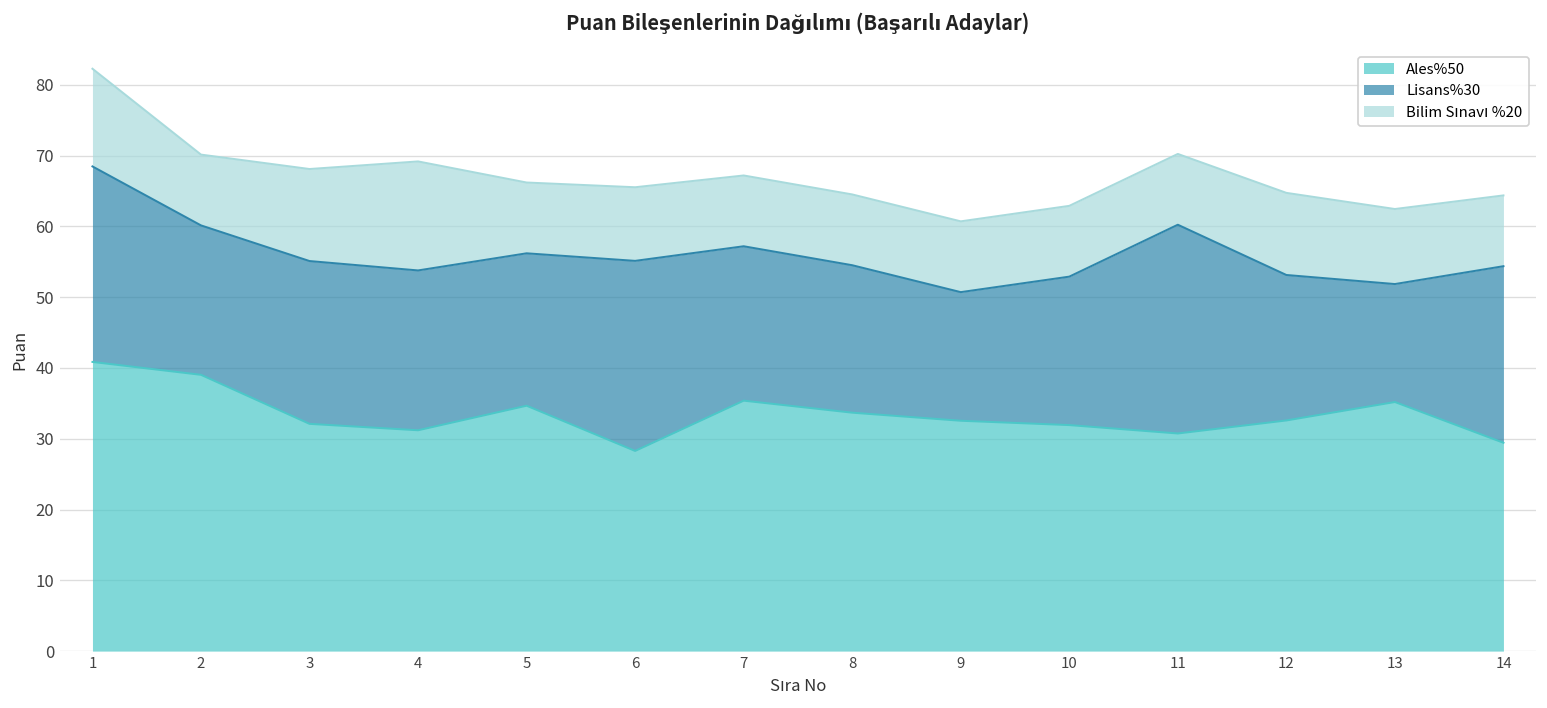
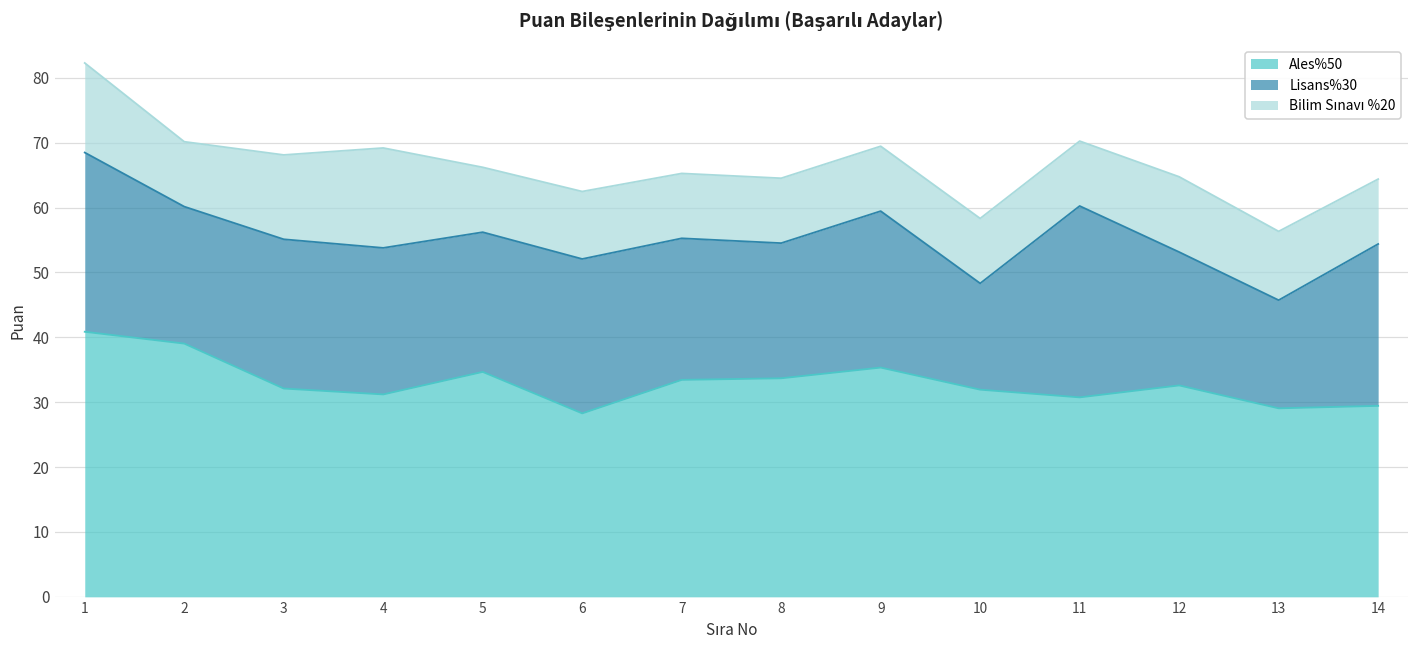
Lisans%30, 6: 27 -> 24
Ales%50, 7: 35 -> 33
Ales%50, 9: 33 -> 35
Lisans%30, 9: 18 -> 24
Lisans%30, 10: 21 -> 16
Ales%50, 13: 35 -> 29
